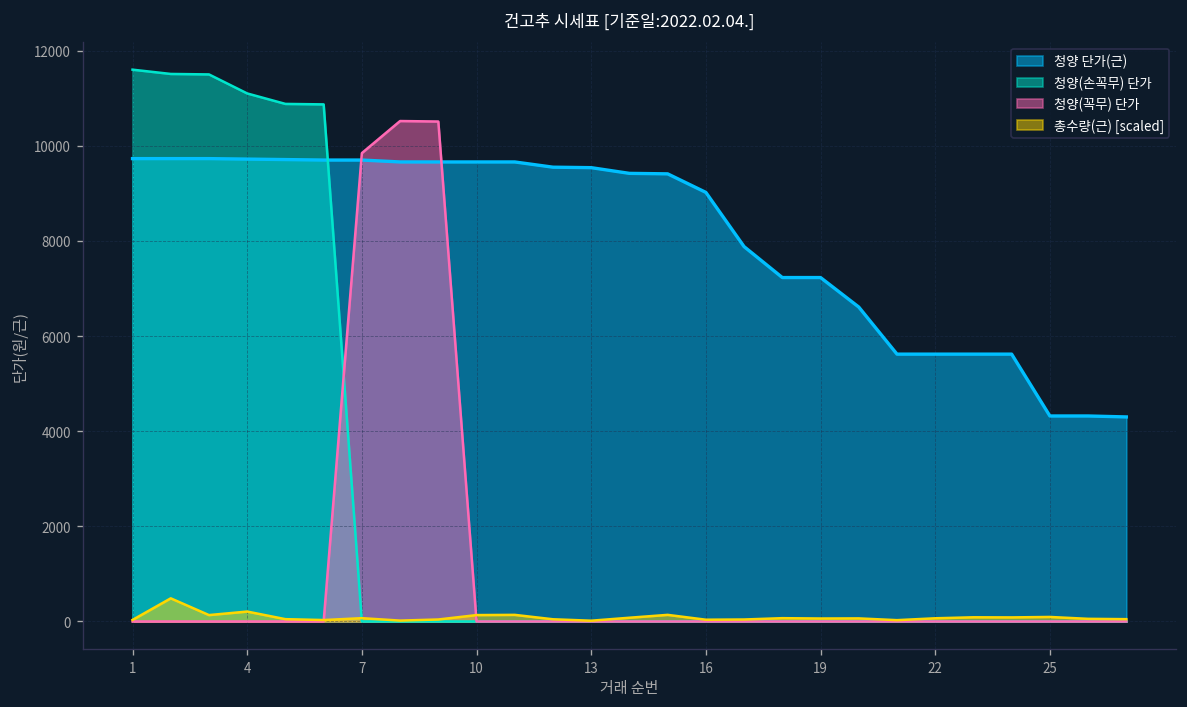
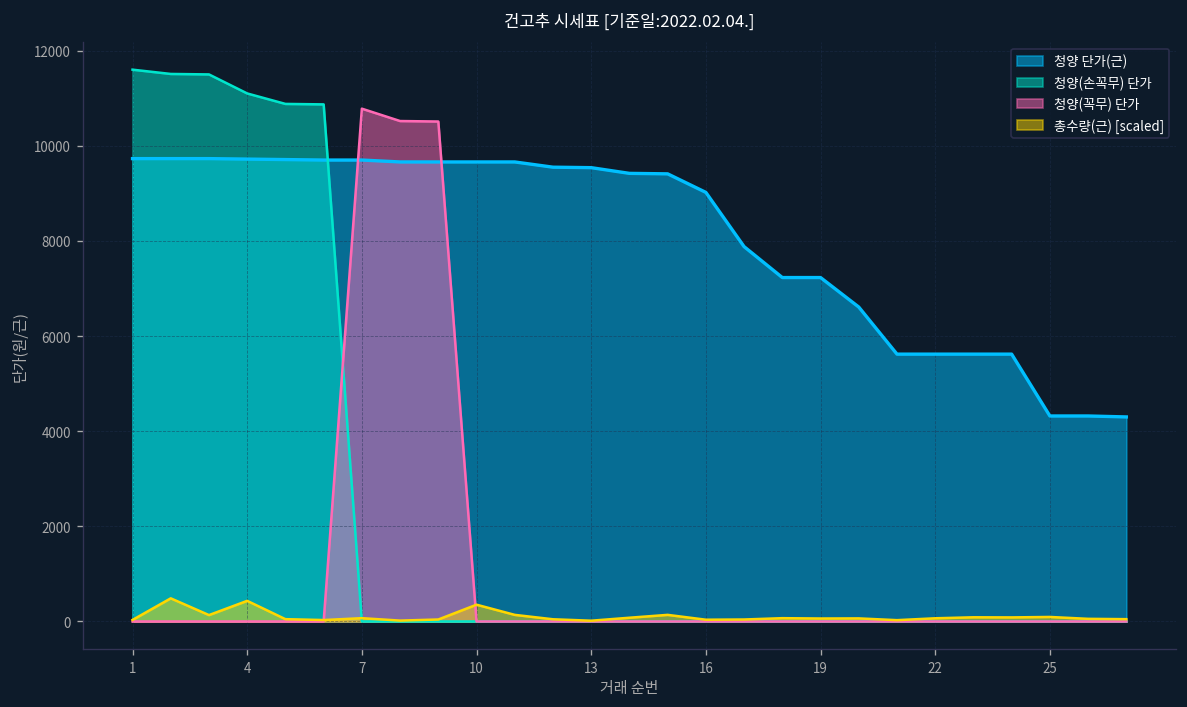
총수량(근) [scaled], 4: 200 -> 400
청양(꼭무) 단가, 7: 9800 -> 10800
총수량(근) [scaled], 10: 100 -> 400
